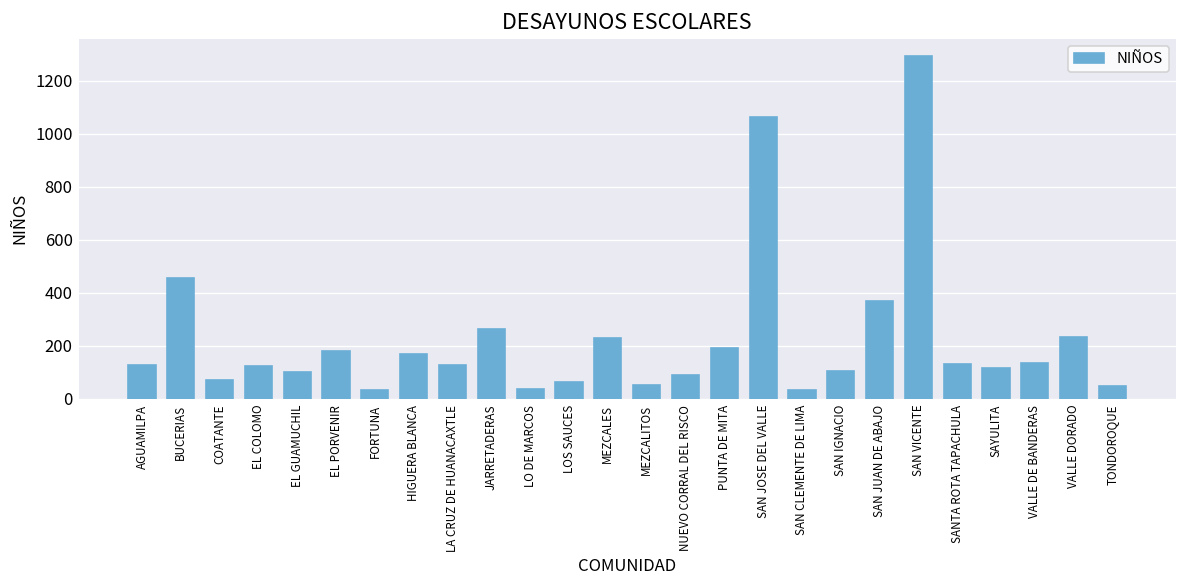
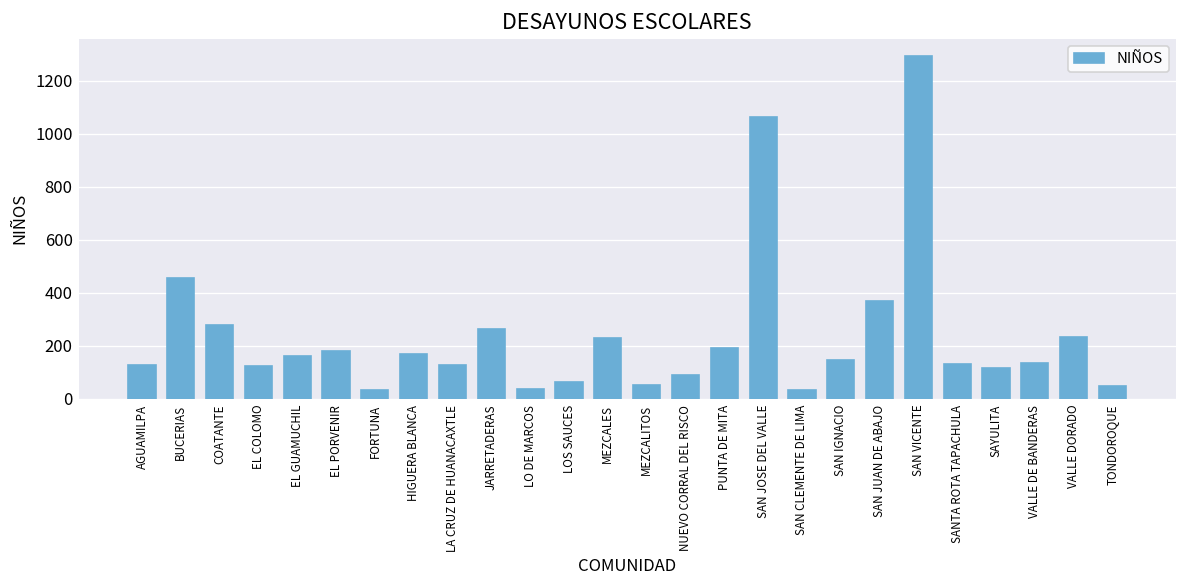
COATANTE: 70 -> 280
EL GUAMUCHIL: 100 -> 160
SAN IGNACIO: 100 -> 150
